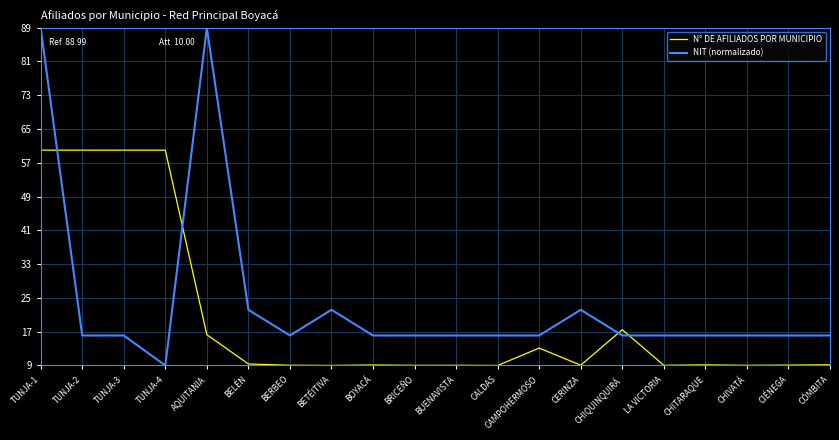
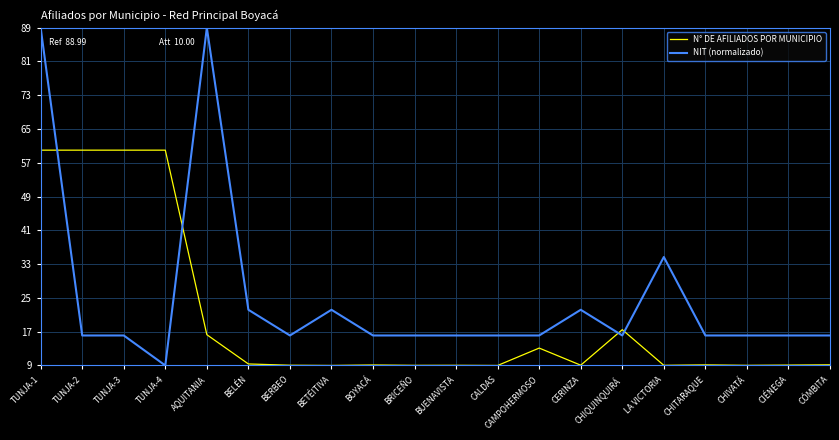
NIT (normalizado), LA VICTORIA: 16 -> 35
